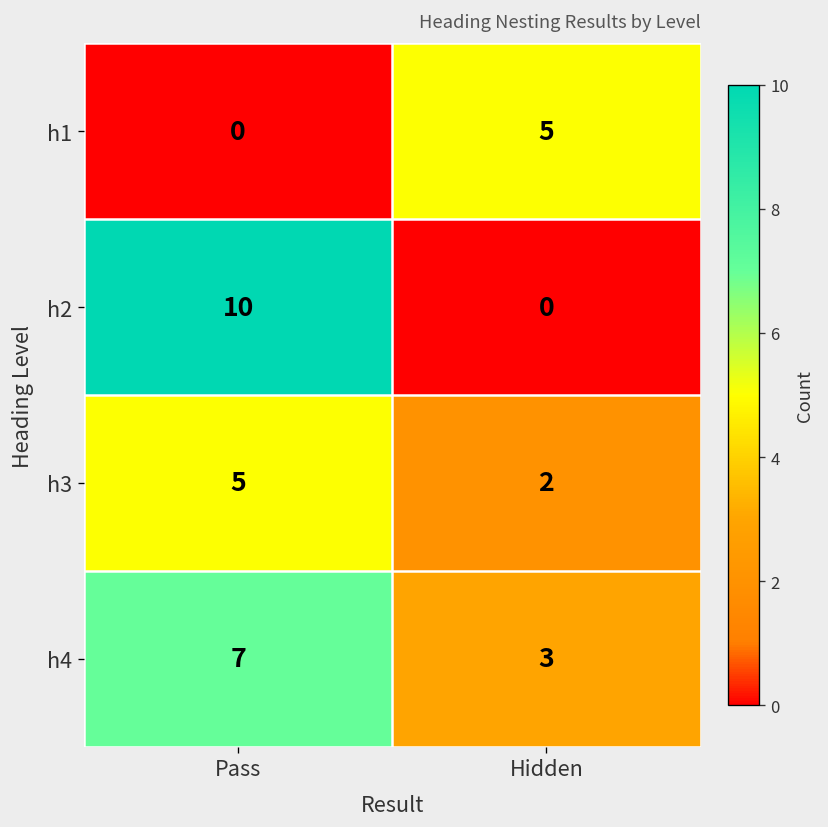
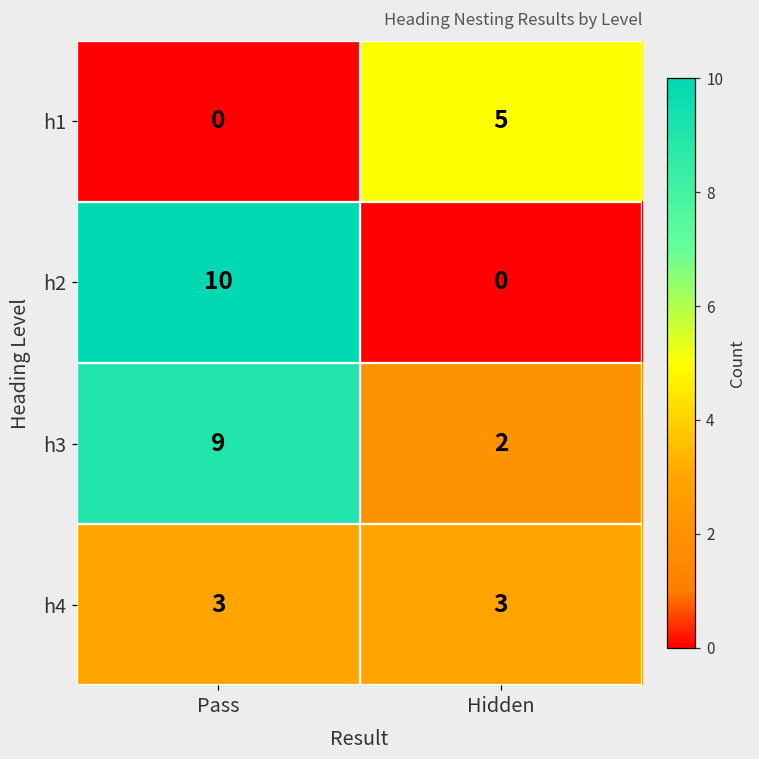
h3, Pass: 5 -> 9
h4, Pass: 7 -> 3
